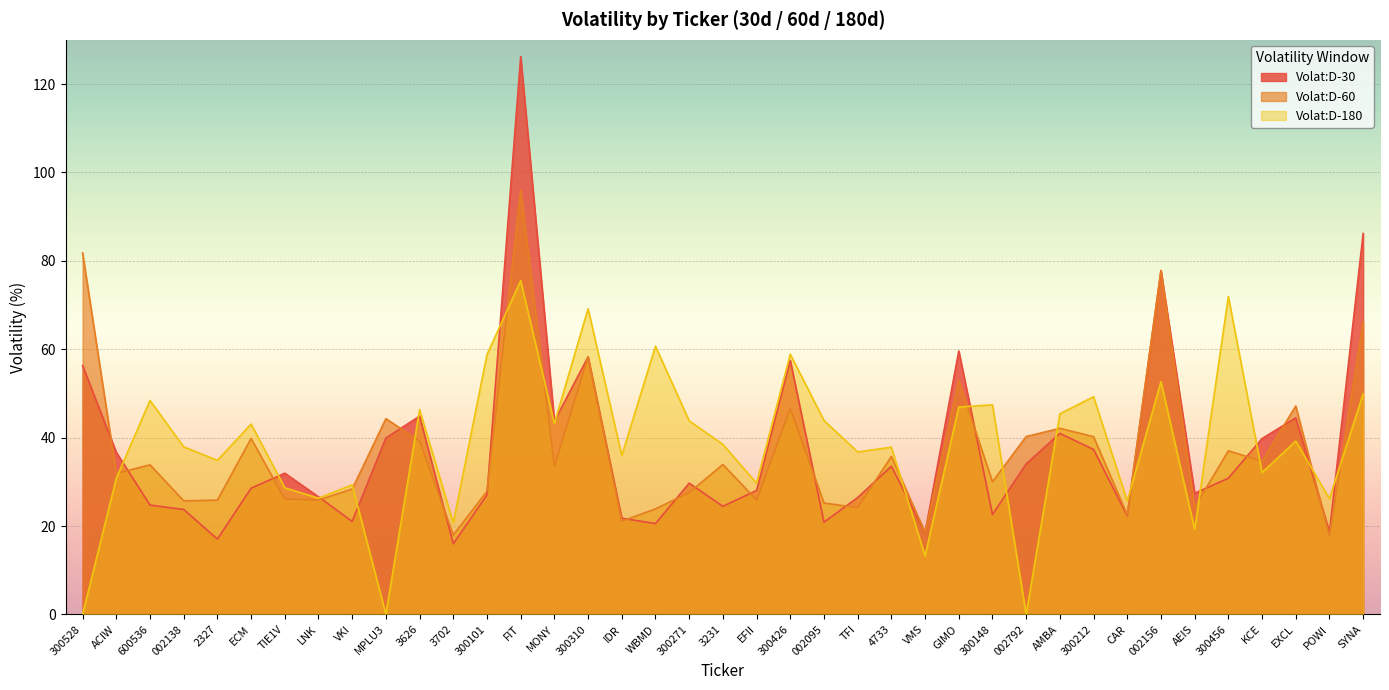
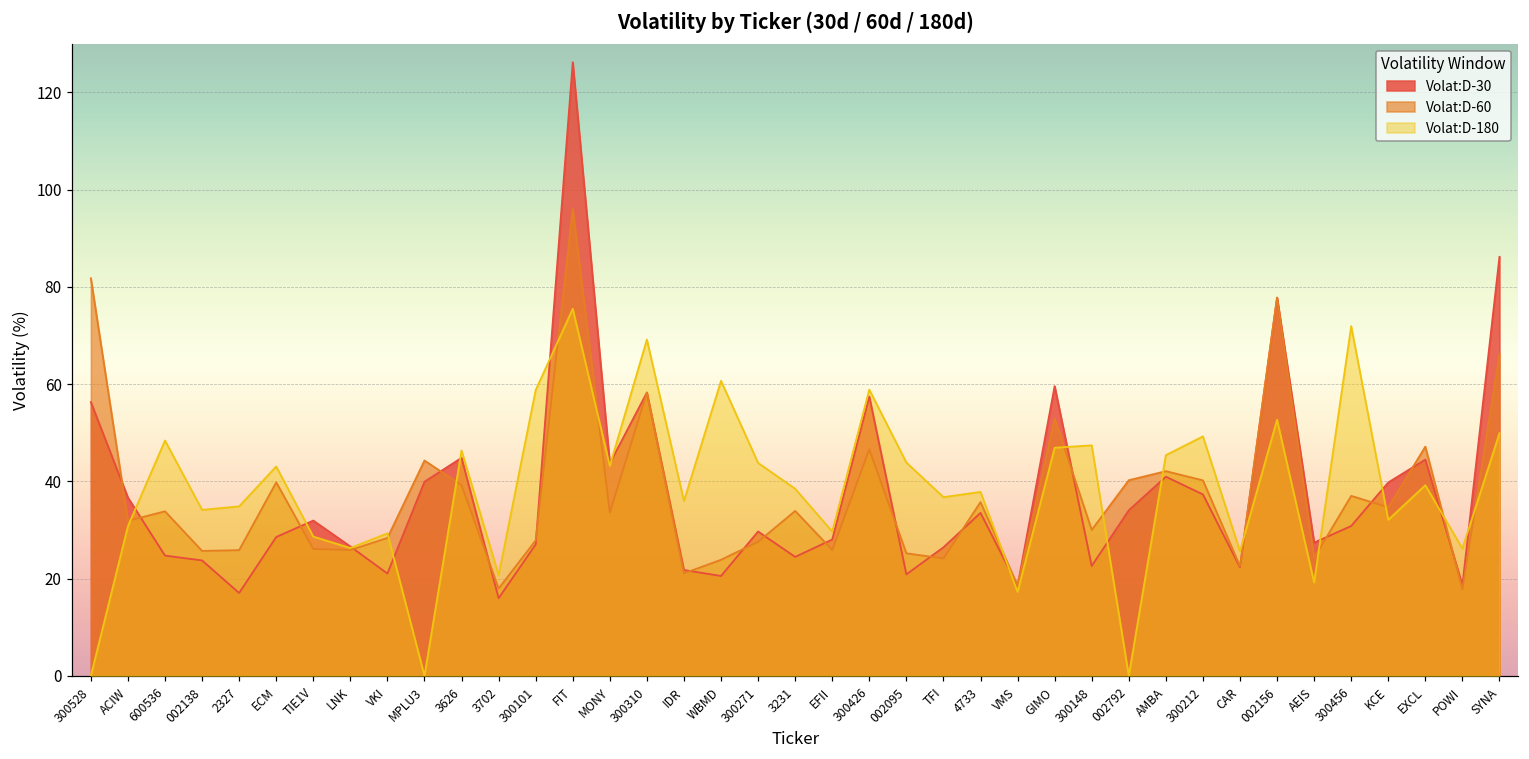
Volat:D-180, 002138: 38 -> 34
Volat:D-180, VMS: 13 -> 17
